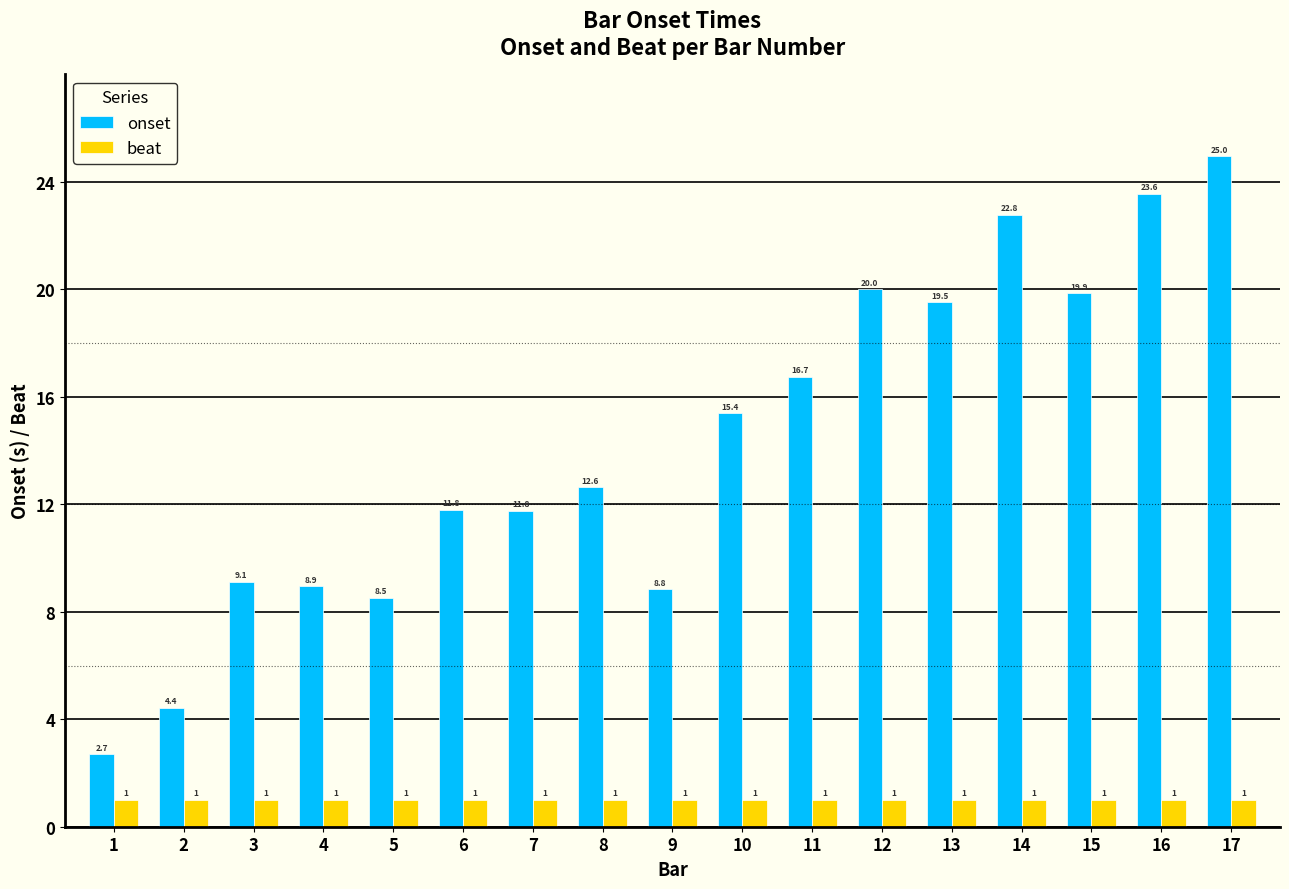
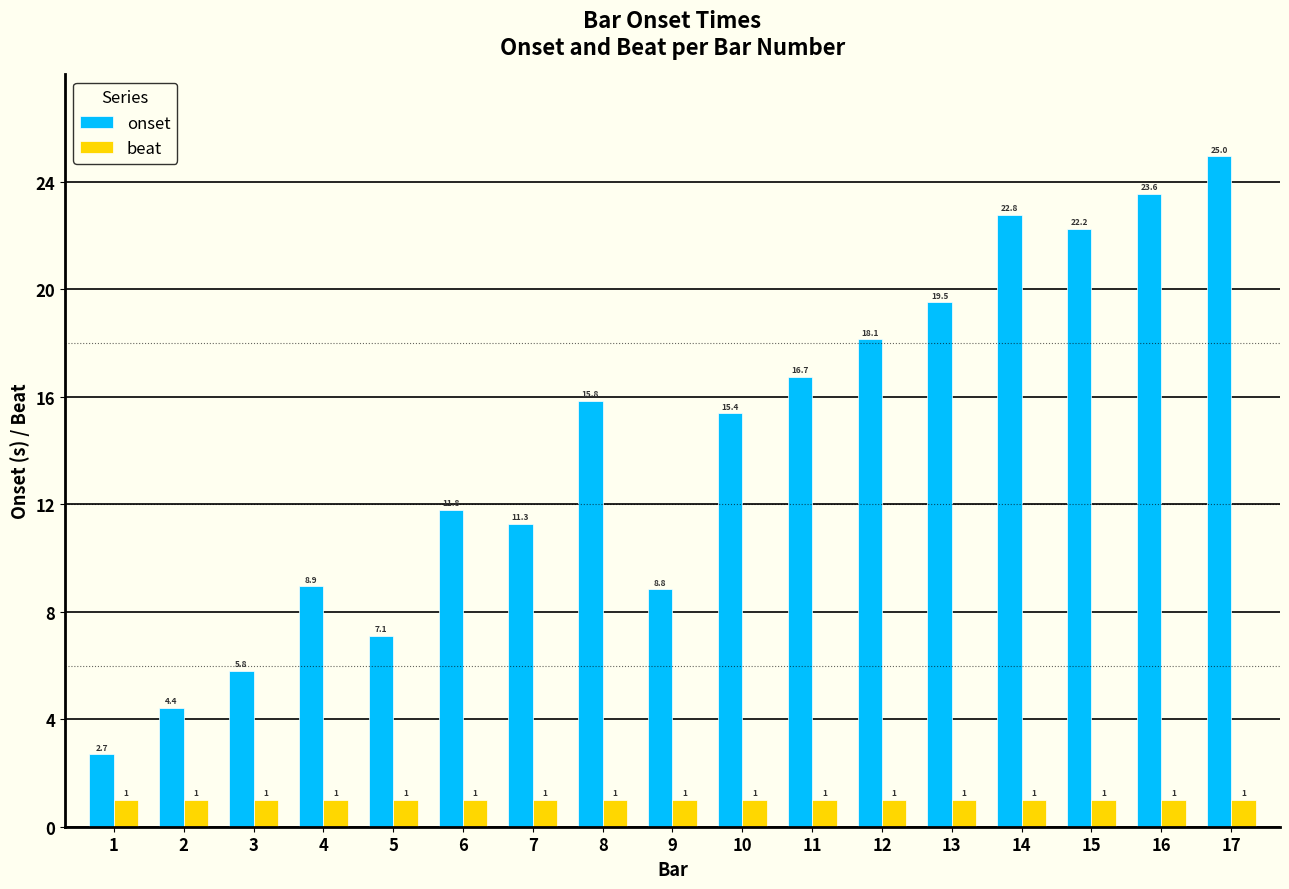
onset, 3: 9.1 -> 5.8
onset, 5: 8.5 -> 7.1
onset, 7: 11.8 -> 11.3
onset, 8: 12.6 -> 15.8
onset, 12: 20.0 -> 18.1
onset, 15: 19.9 -> 22.2
